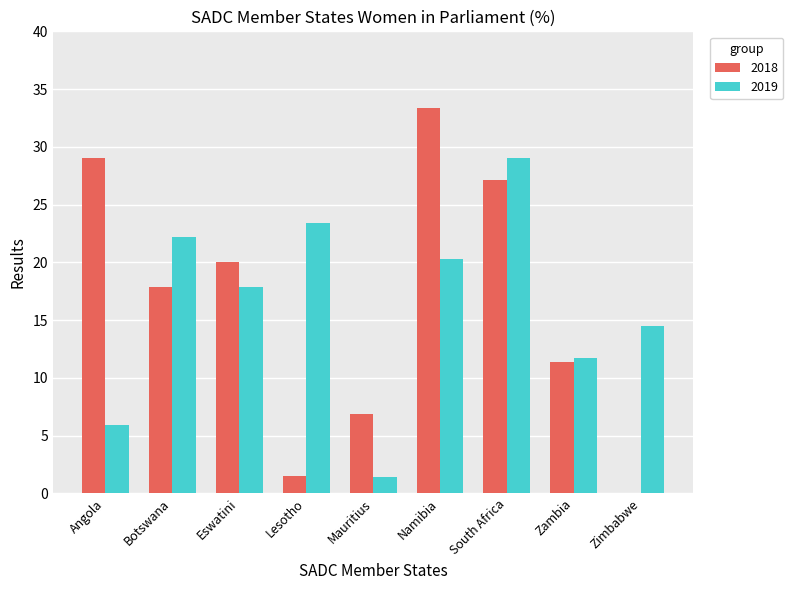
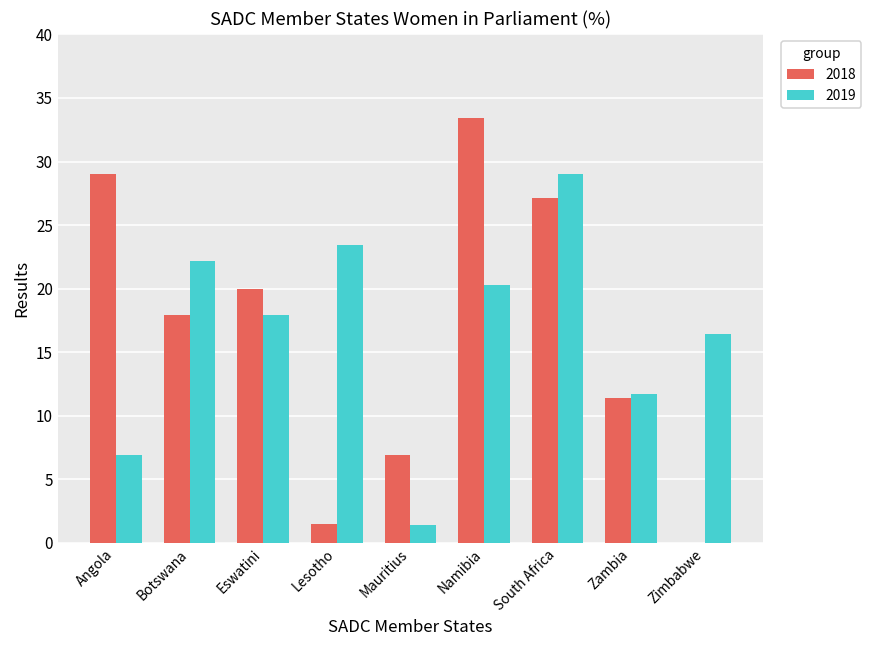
2019, Angola: 5.9 -> 6.9
2019, Zimbabwe: 14.5 -> 16.4
